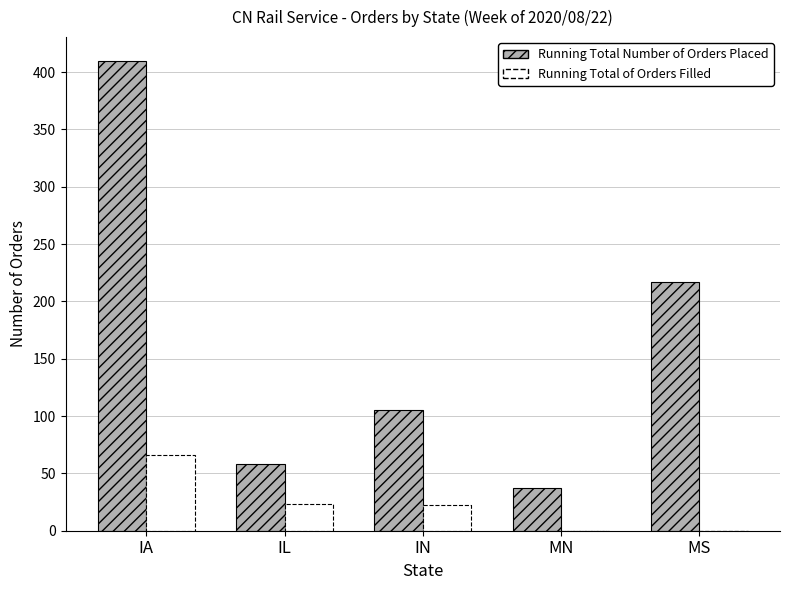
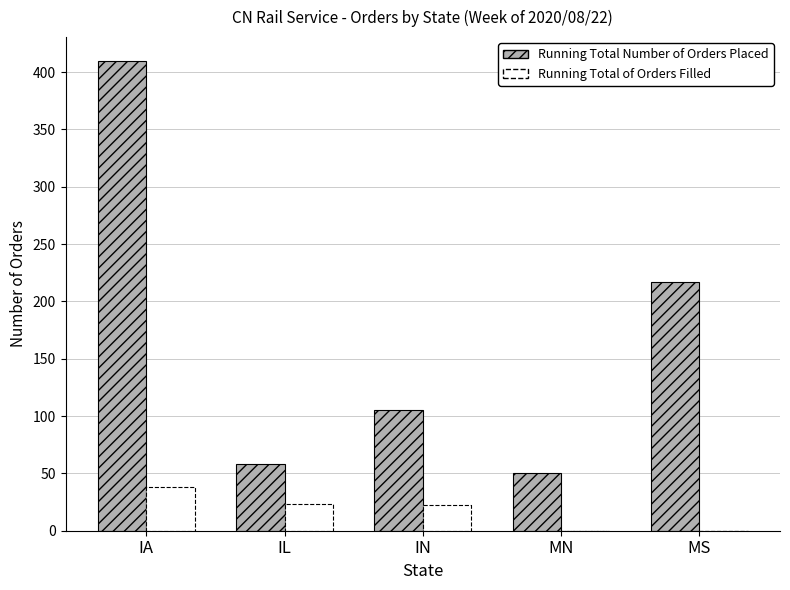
Running Total of Orders Filled, IA: 66 -> 38
Running Total Number of Orders Placed, MN: 37 -> 50
